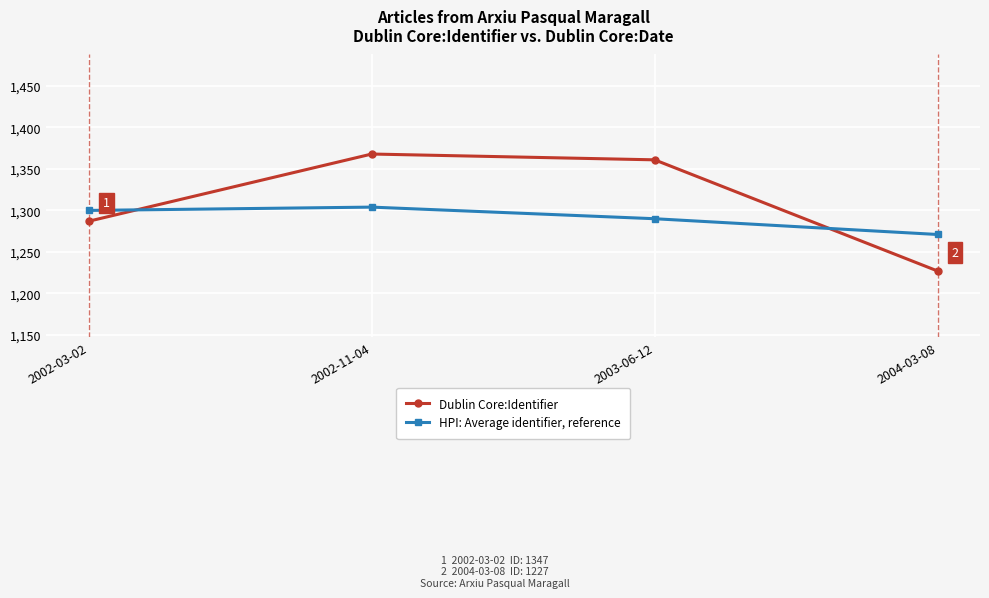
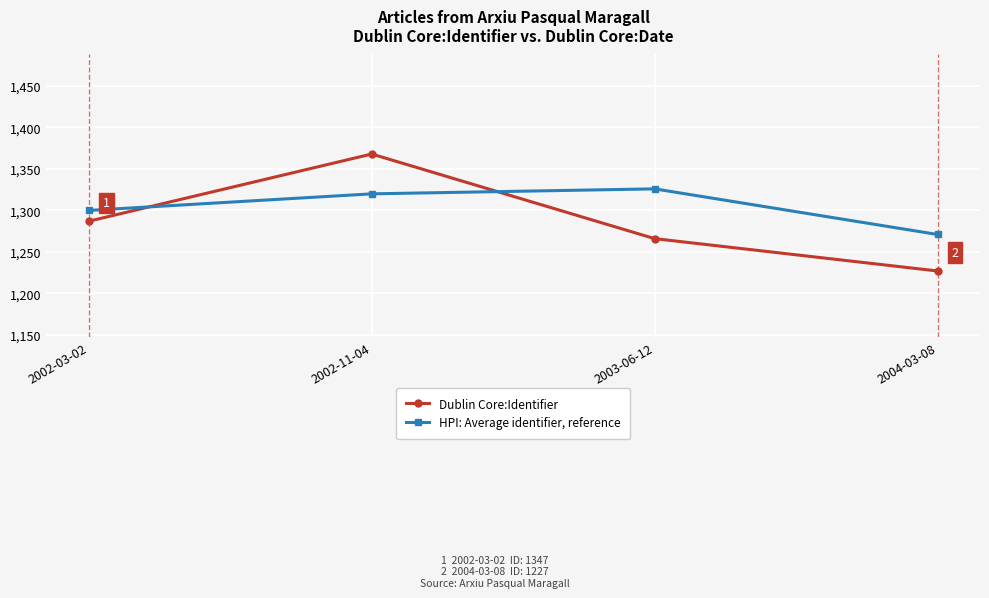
HPI: Average identifier, reference, 2002-11-04: 1,300 -> 1,320
Dublin Core:Identifier, 2003-06-12: 1,360 -> 1,270
HPI: Average identifier, reference, 2003-06-12: 1,290 -> 1,330
